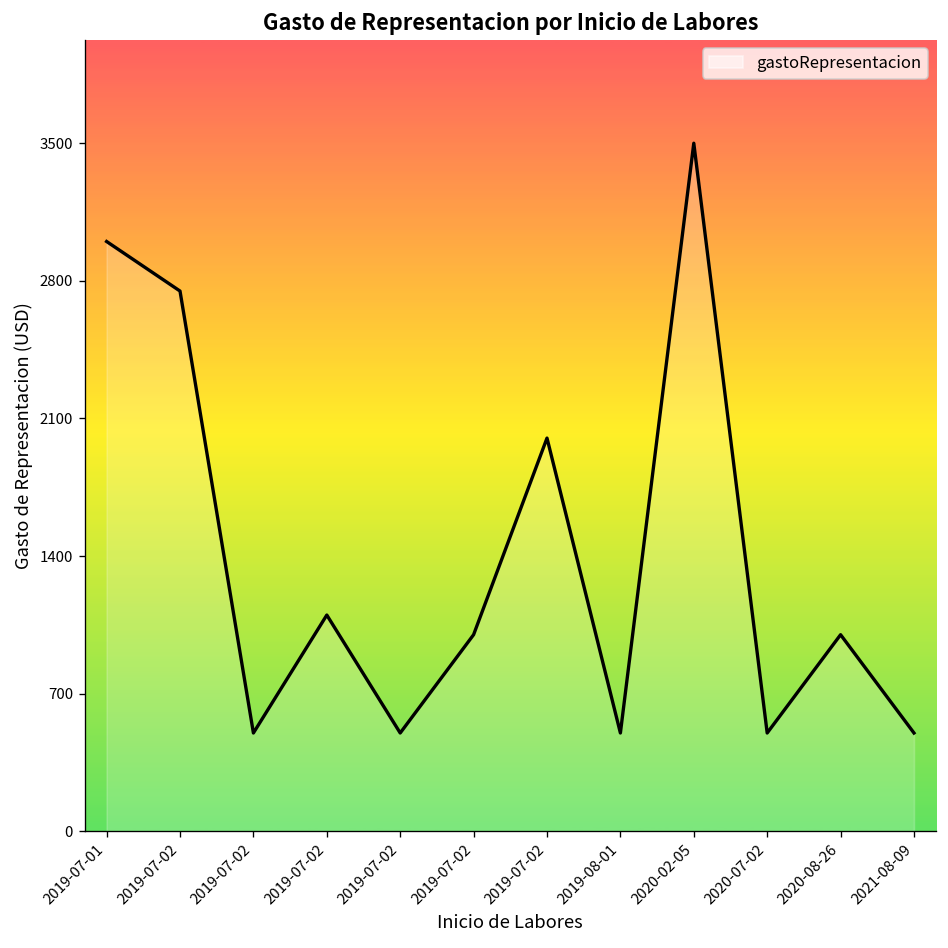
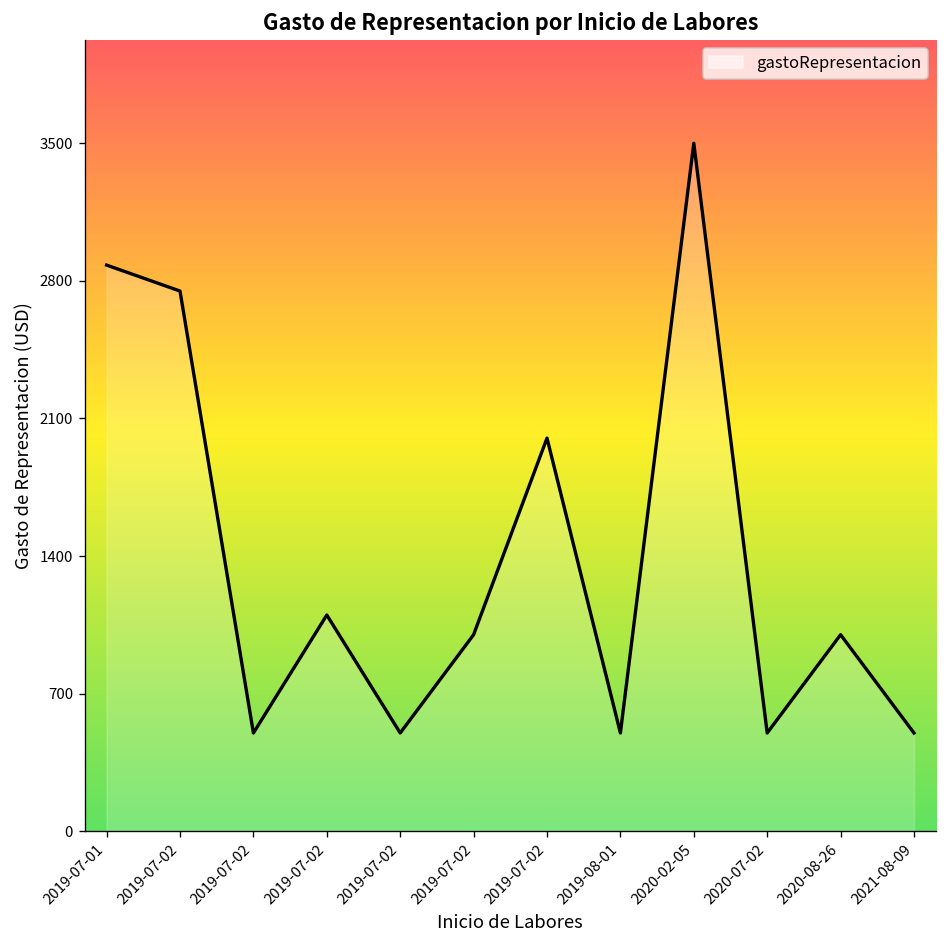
2019-07-01: 3000 -> 2880
